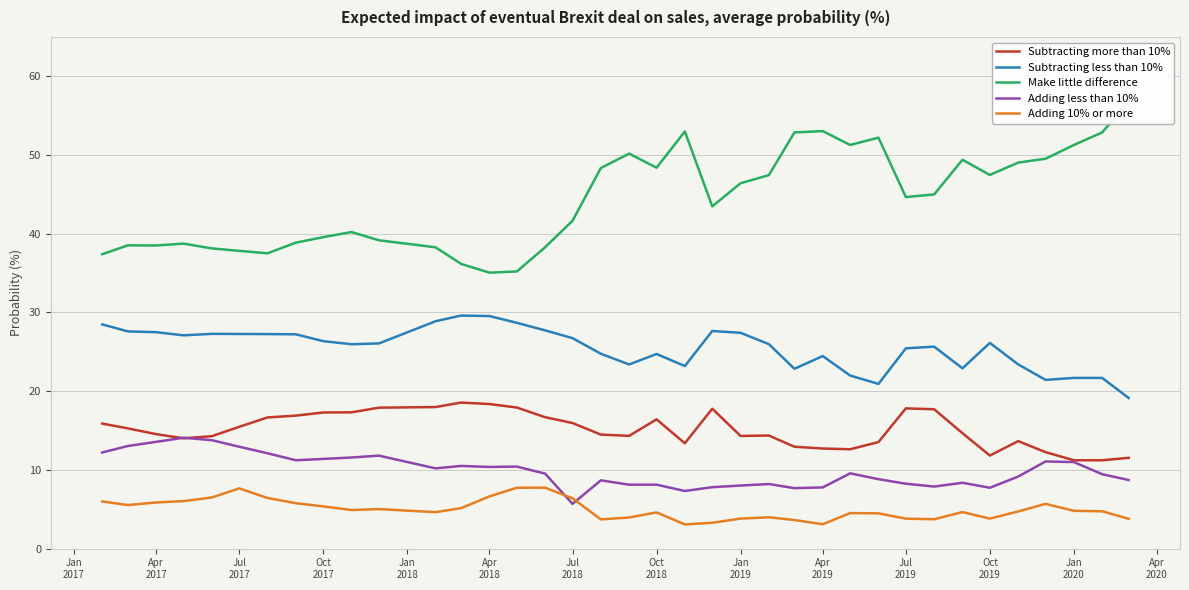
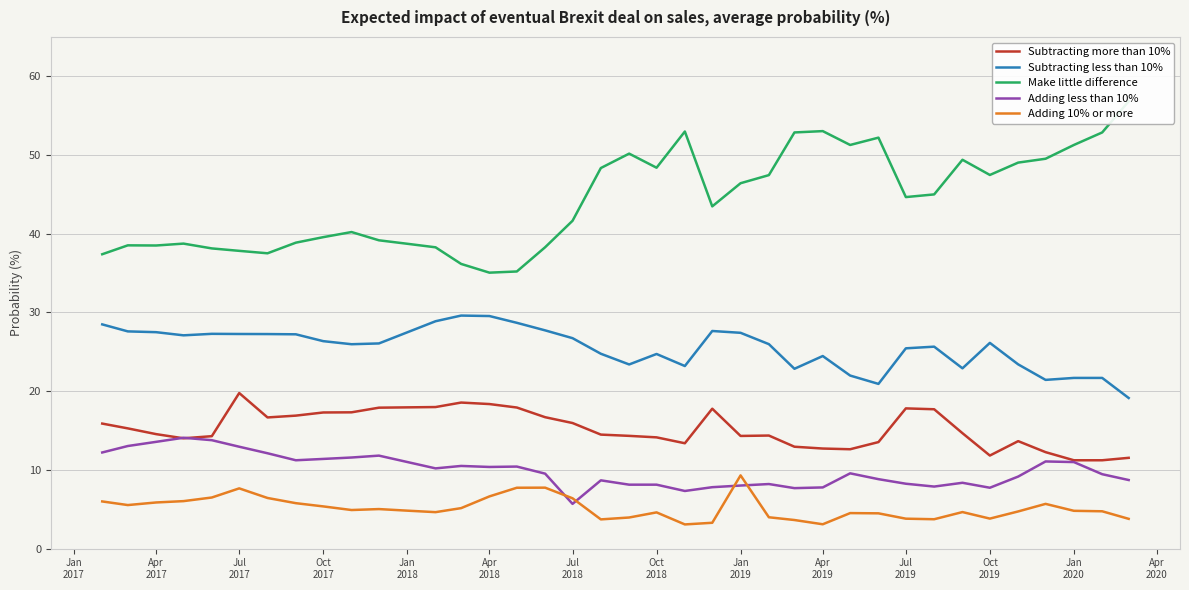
Subtracting more than 10%, Jul 2017: 15 -> 20
Subtracting more than 10%, Oct 2018: 16 -> 14
Adding 10% or more, Jan 2019: 4 -> 9
